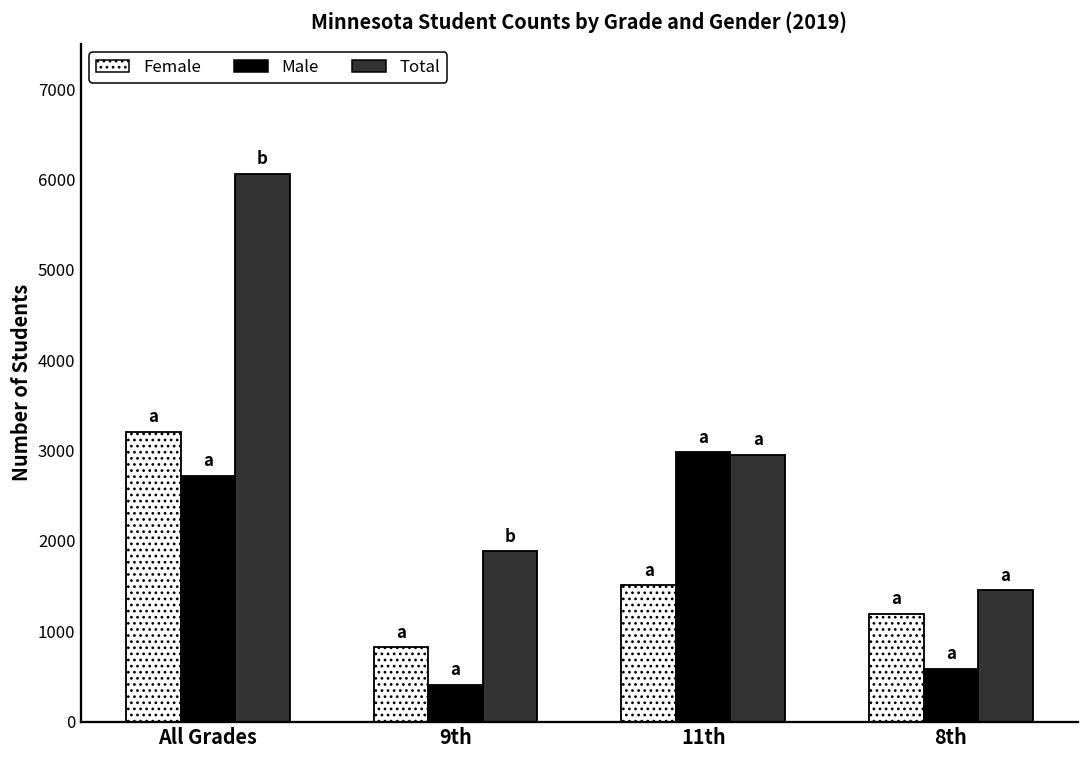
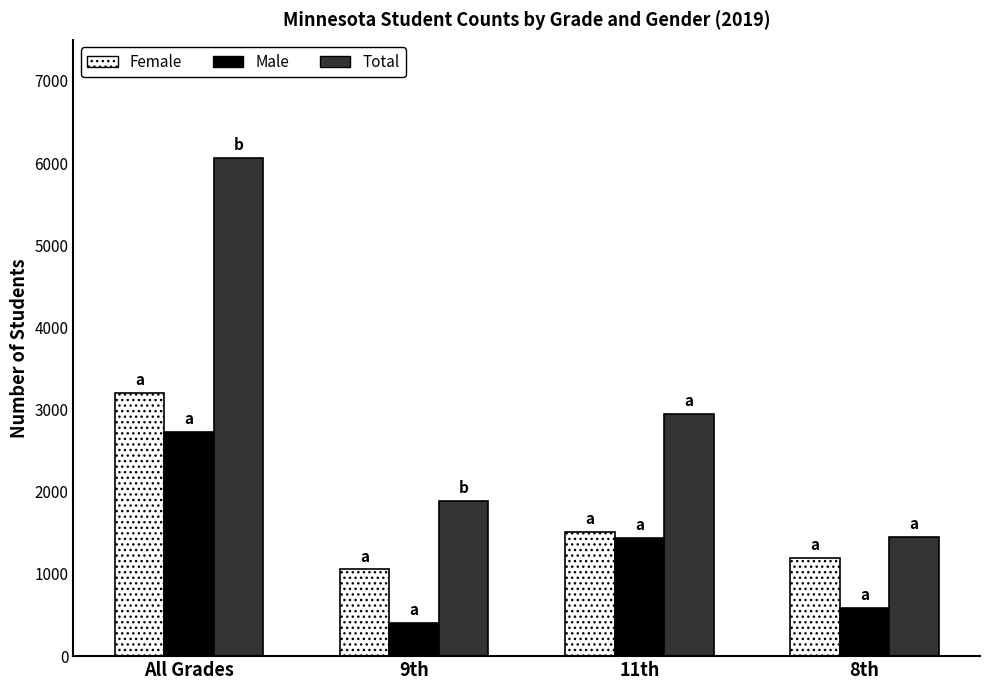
Female, 9th: 800 -> 1100
Male, 11th: 3000 -> 1400
